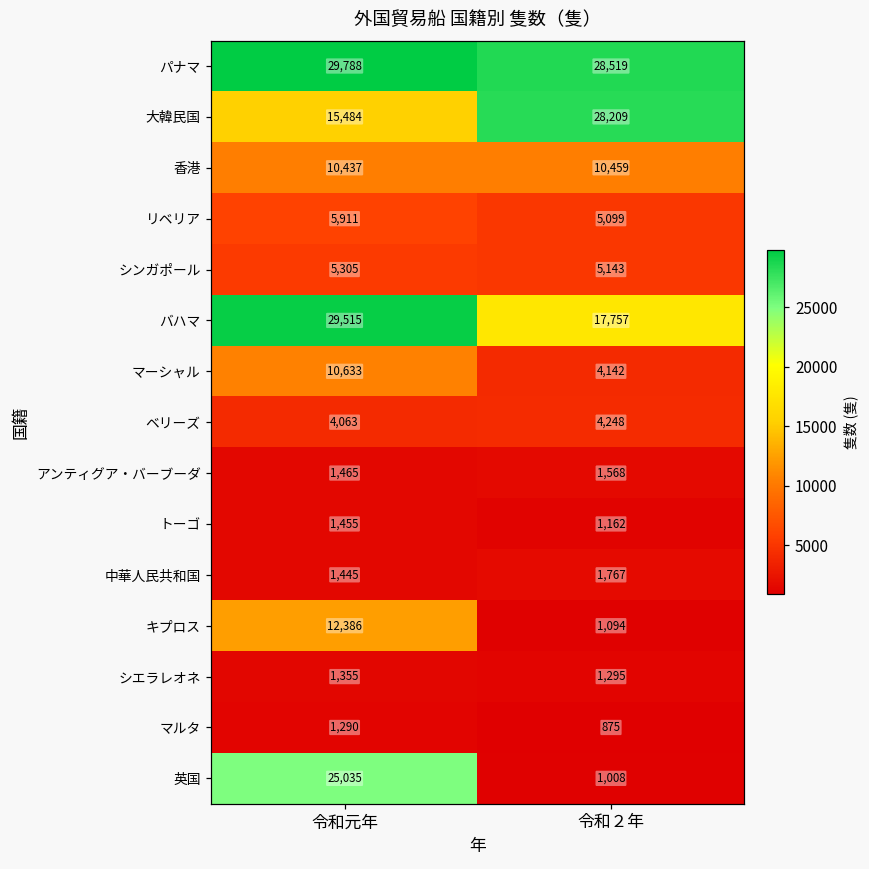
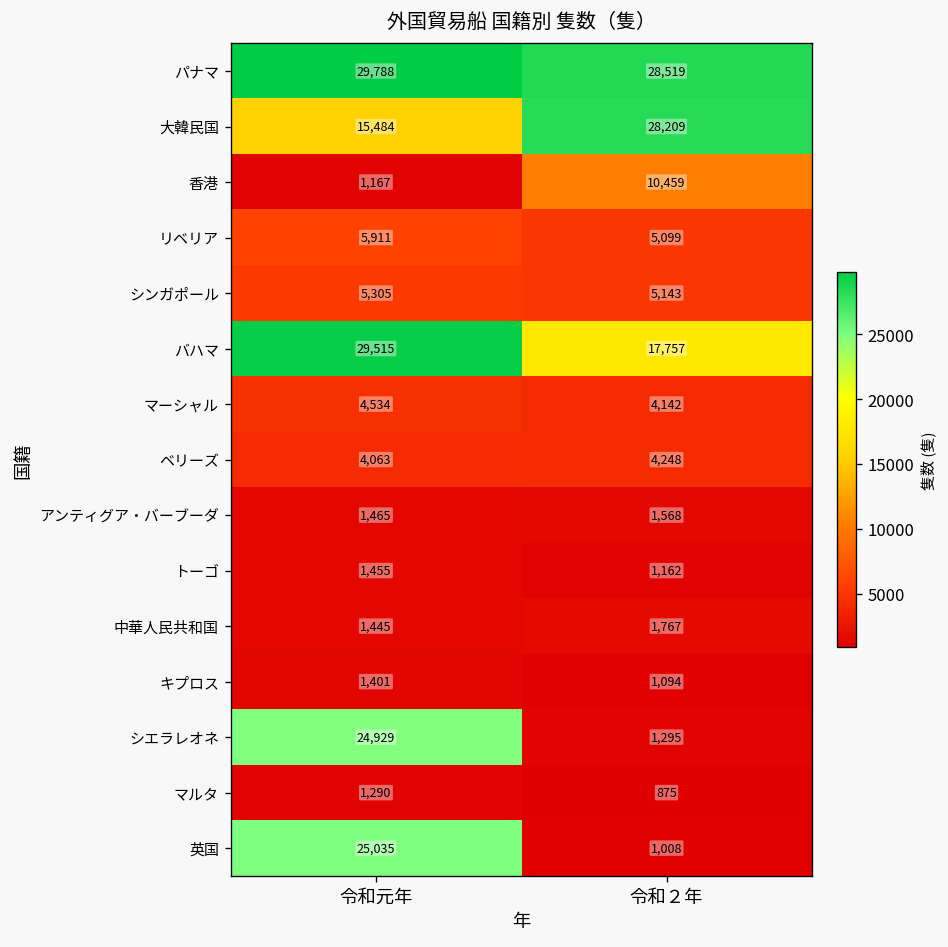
香港, 令和元年: 10,437 -> 1,167
マーシャル, 令和元年: 10,633 -> 4,534
キプロス, 令和元年: 12,386 -> 1,401
シエラレオネ, 令和元年: 1,355 -> 24,929
